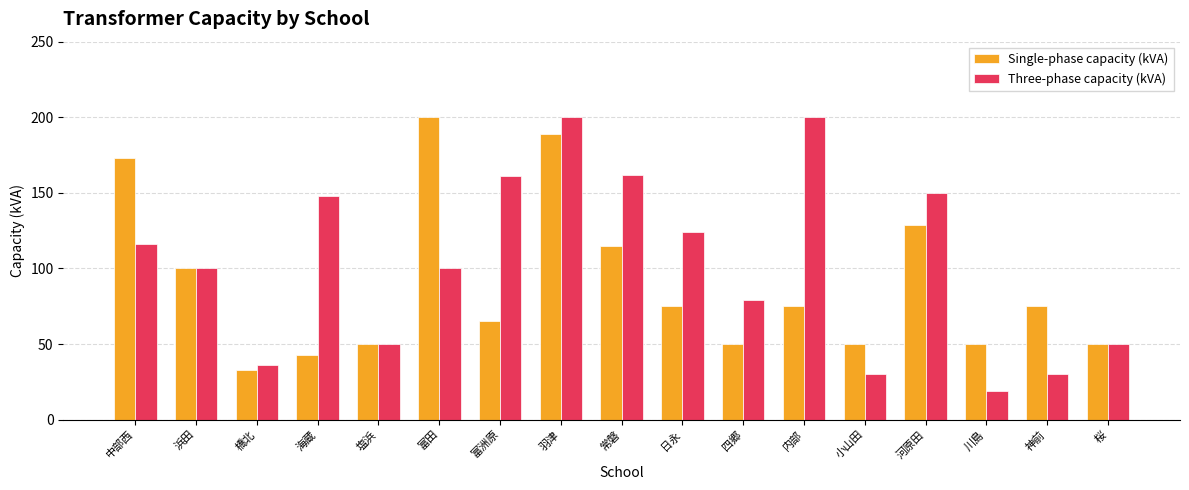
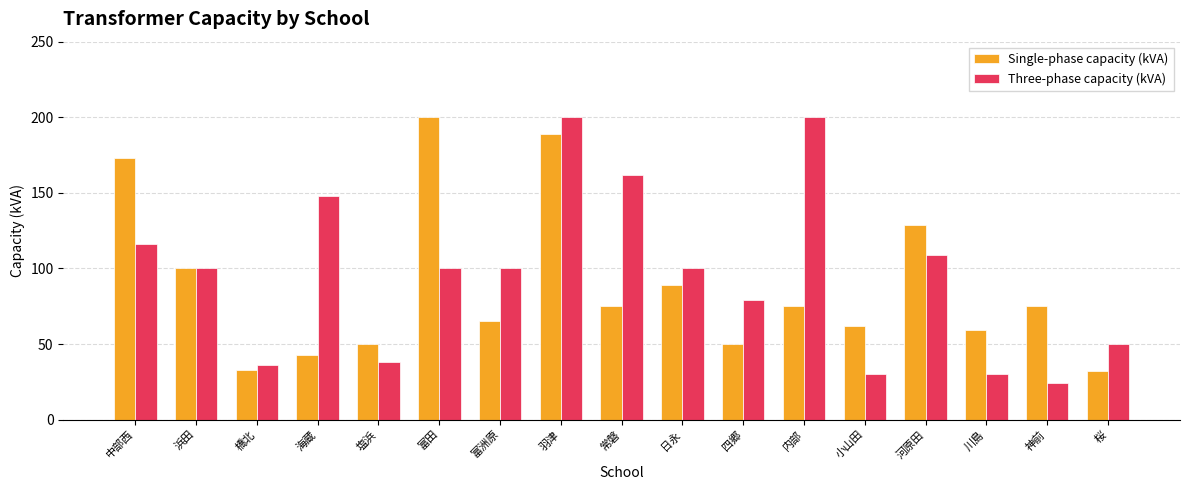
Three-phase capacity (kVA), 塩浜: 50 -> 38
Three-phase capacity (kVA), 富洲原: 161 -> 100
Single-phase capacity (kVA), 常磐: 115 -> 75
Single-phase capacity (kVA), 日永: 75 -> 89
Three-phase capacity (kVA), 日永: 124 -> 100
Single-phase capacity (kVA), 小山田: 50 -> 62
Three-phase capacity (kVA), 河原田: 150 -> 109
Single-phase capacity (kVA), 川島: 50 -> 59
Three-phase capacity (kVA), 川島: 19 -> 30
Three-phase capacity (kVA), 神前: 30 -> 24
Single-phase capacity (kVA), 桜: 50 -> 32
